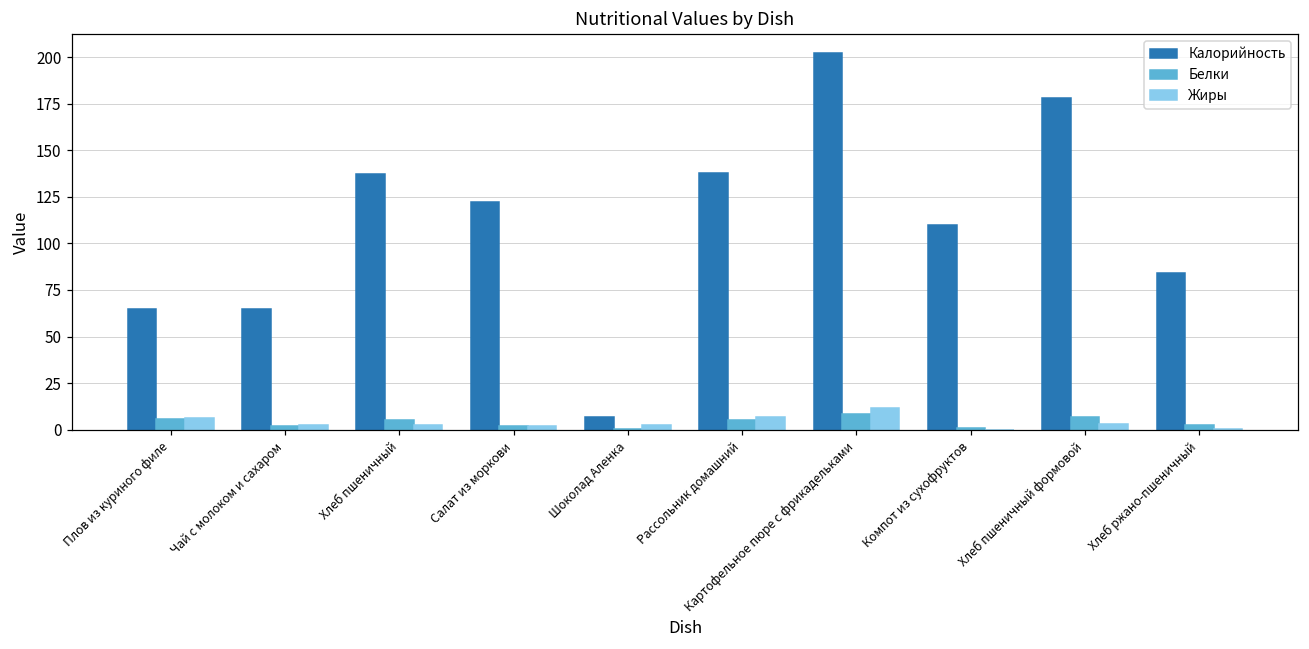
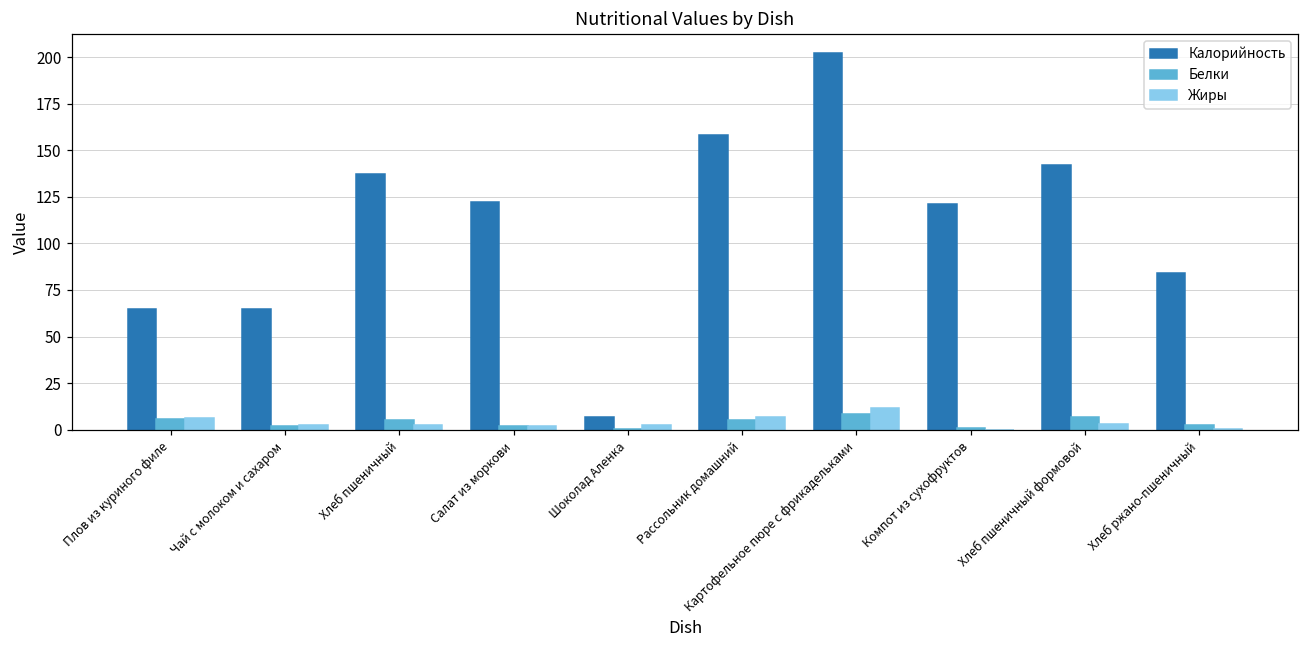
Калорийность, Рассольник домашний: 138 -> 158
Калорийность, Компот из сухофруктов: 110 -> 121
Калорийность, Хлеб пшеничный формовой: 178 -> 142
